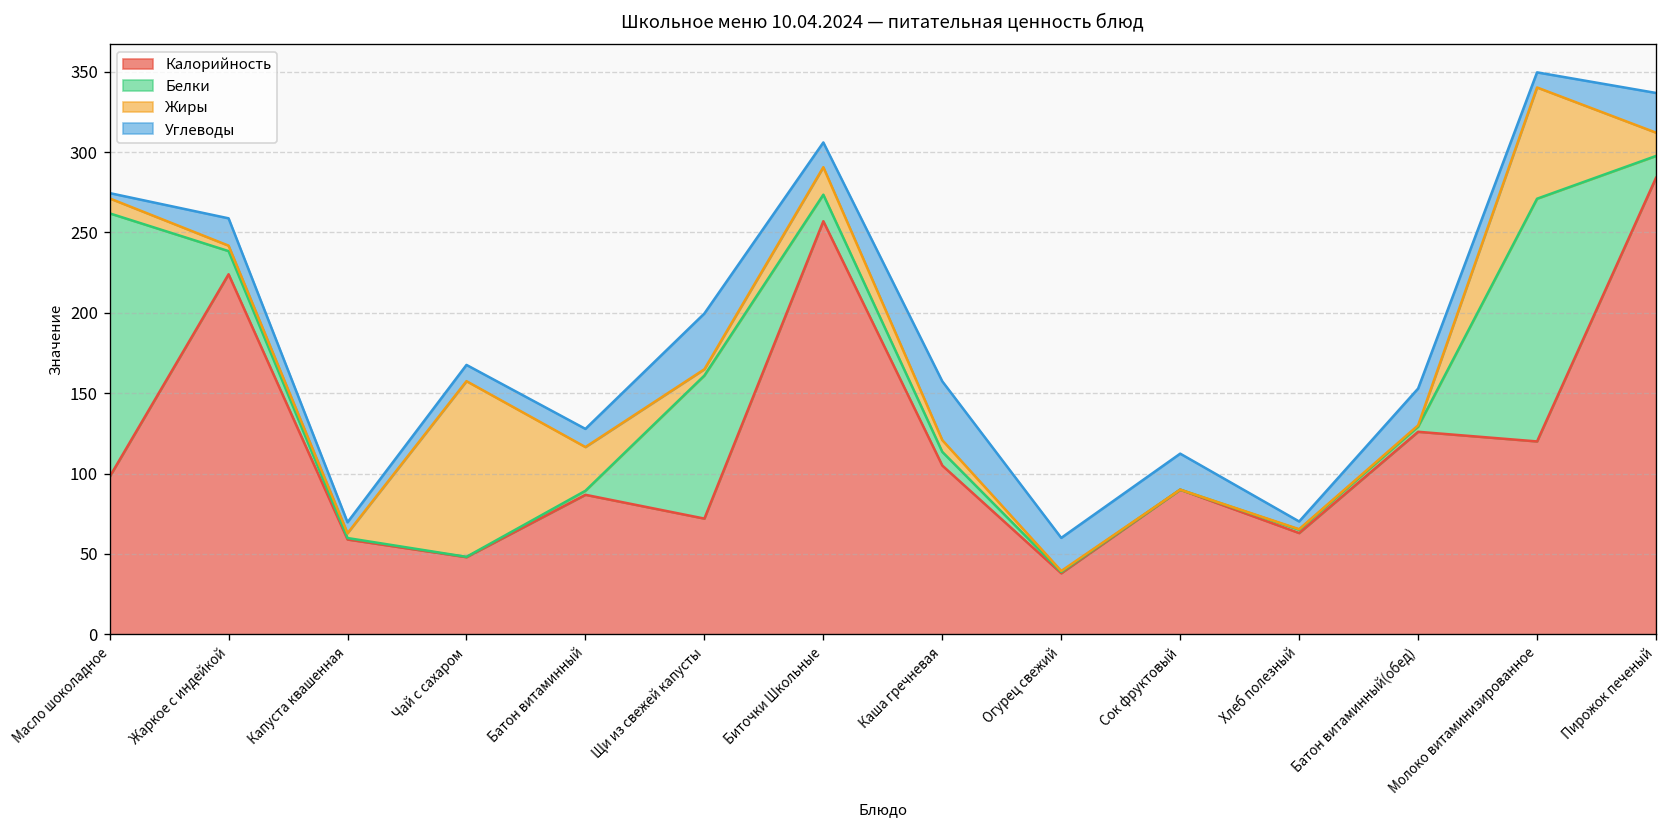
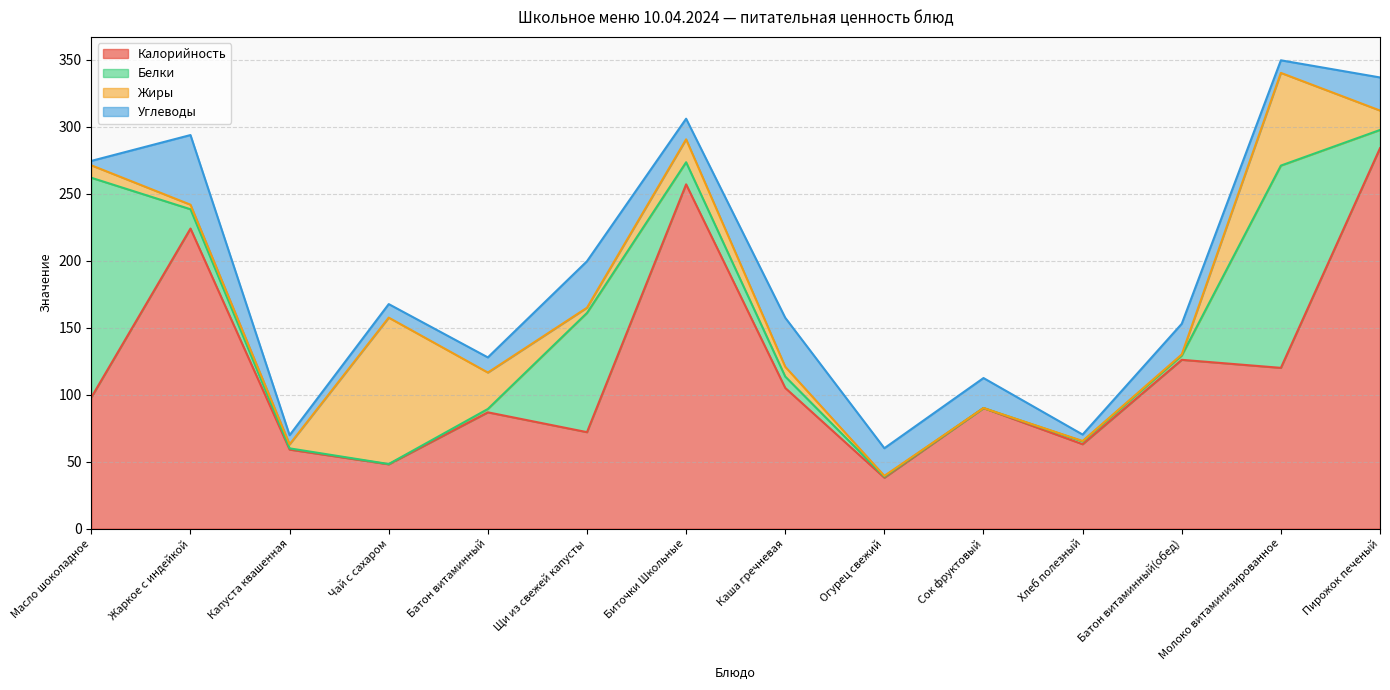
Углеводы, Жаркое с индейкой: 17 -> 52
